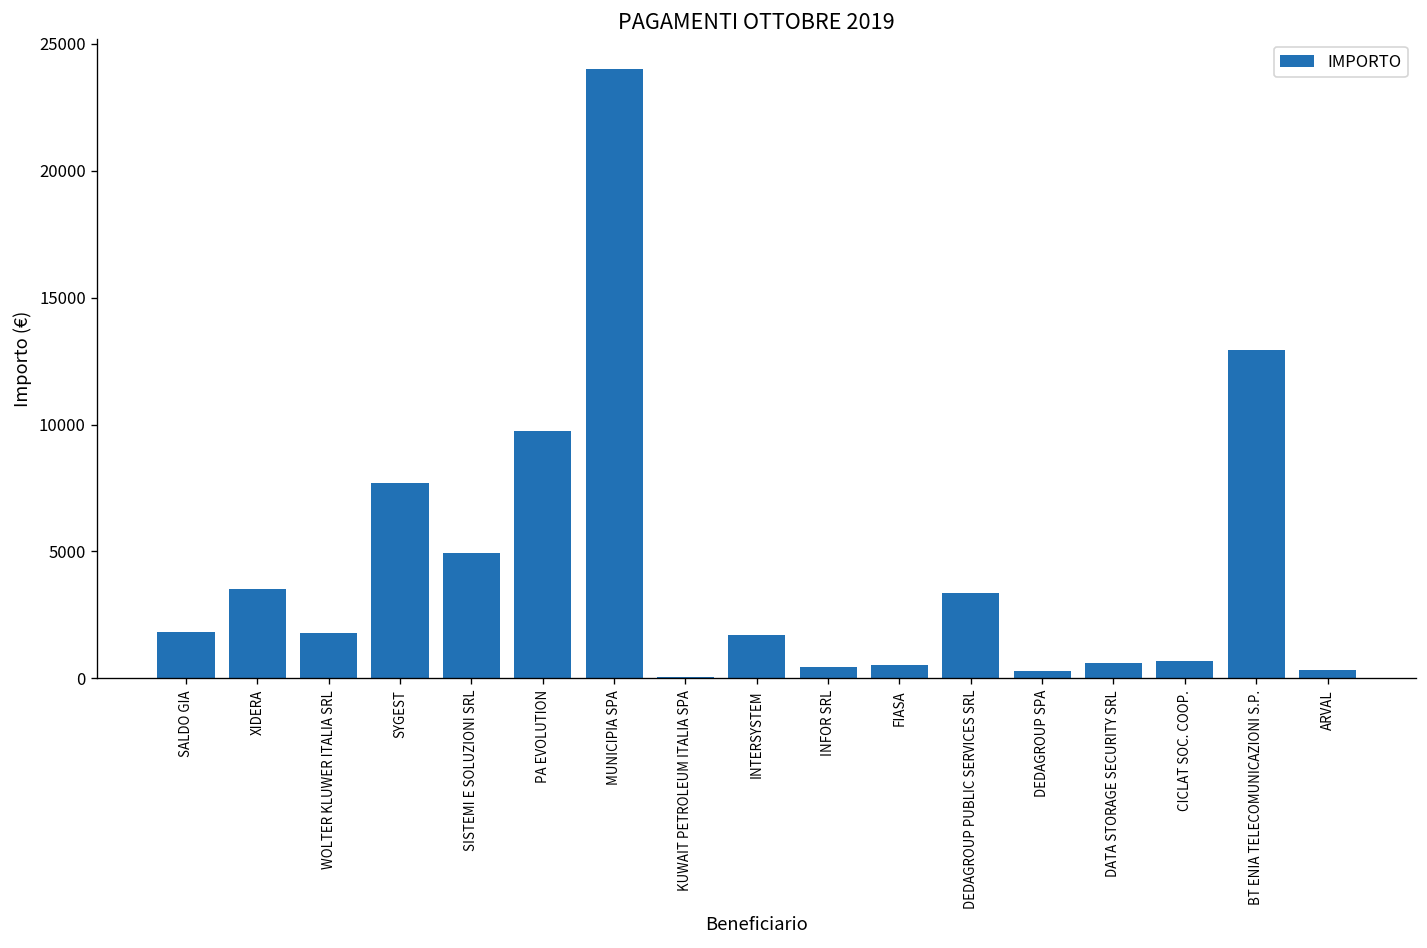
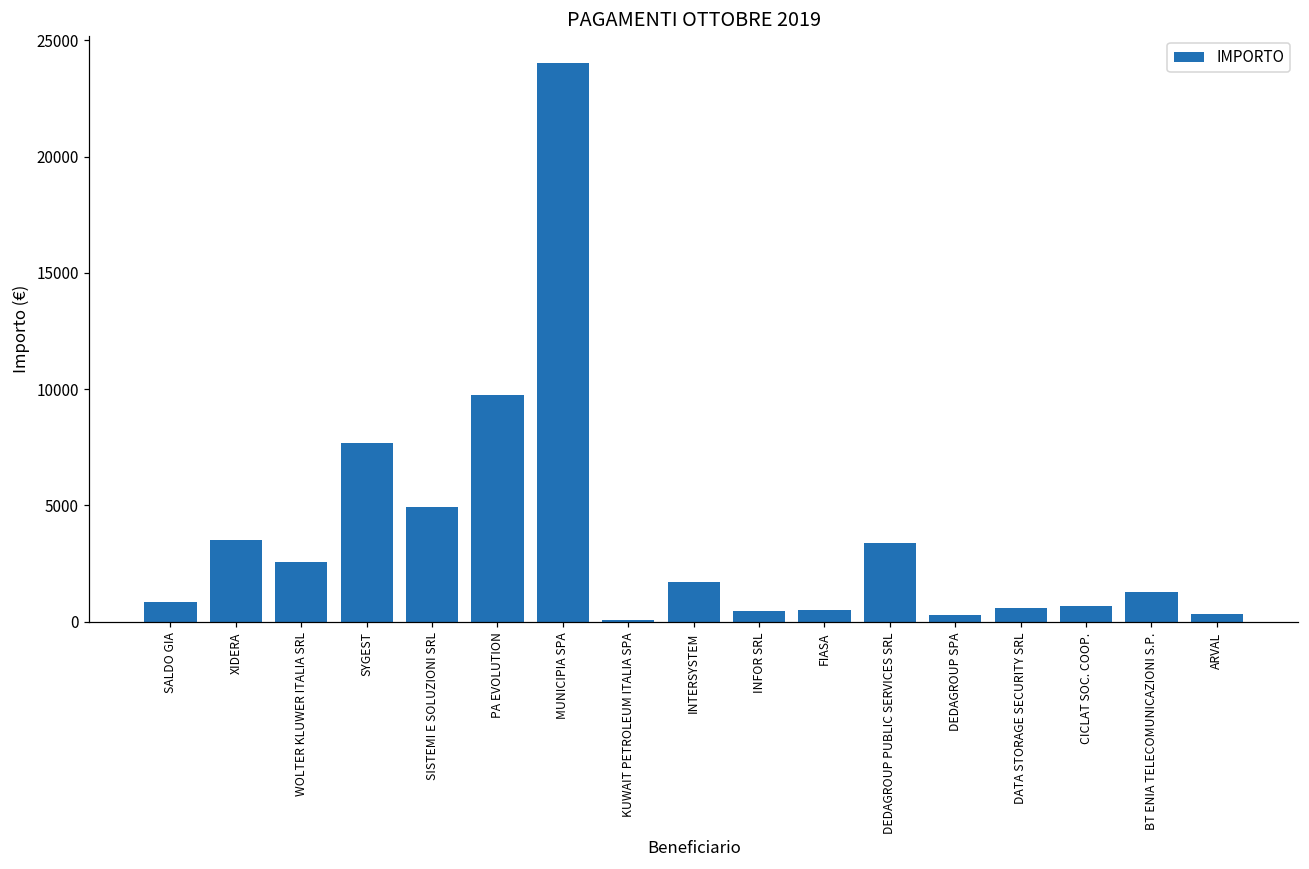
SALDO GIA: 1800 -> 900
WOLTER KLUWER ITALIA SRL: 1800 -> 2600
BT ENIA TELECOMUNICAZIONI S.P.: 12900 -> 1300
